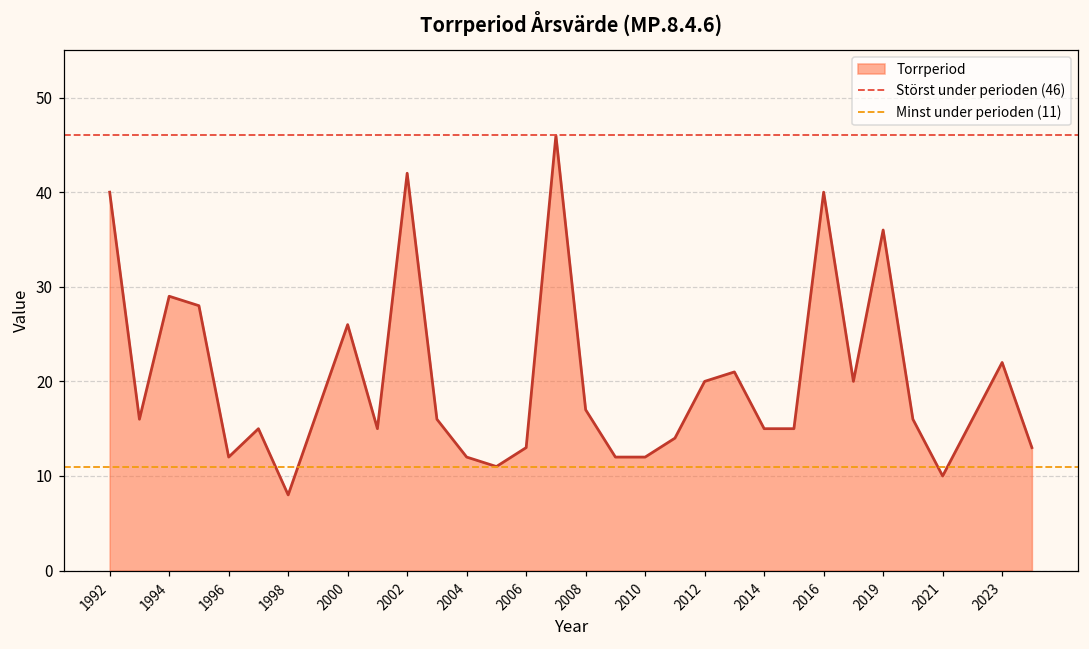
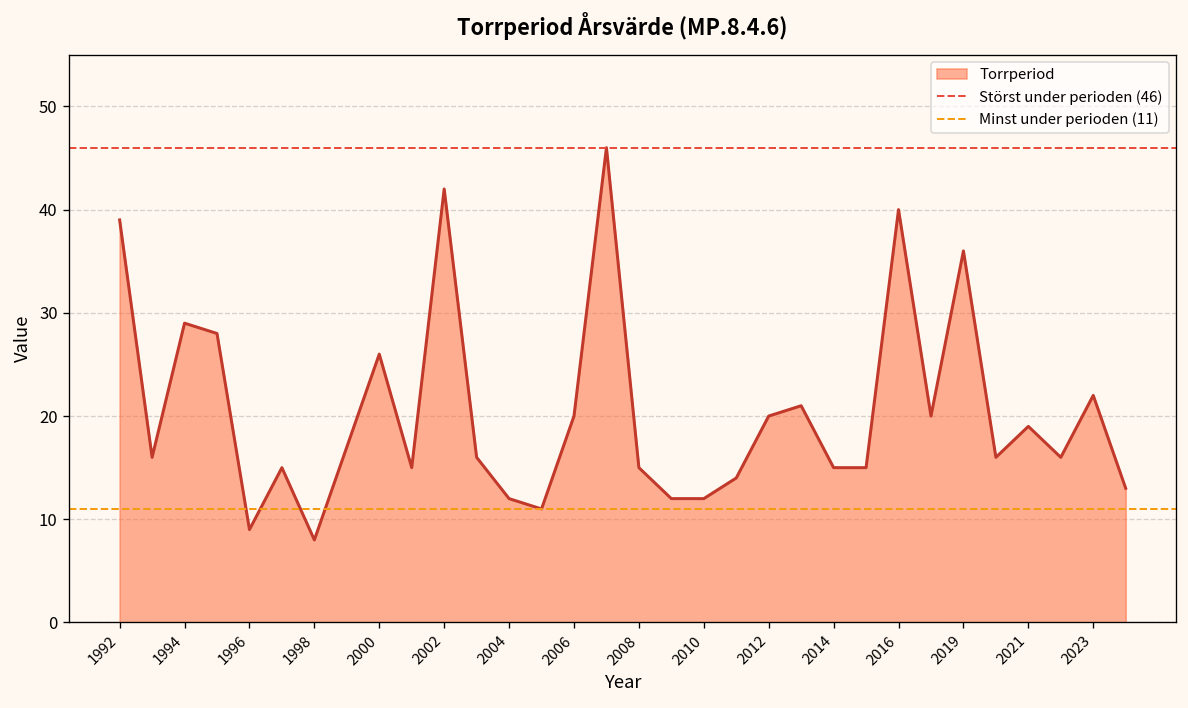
1992: 40 -> 39
1996: 12 -> 9
2006: 13 -> 20
2008: 17 -> 15
2021: 10 -> 19
